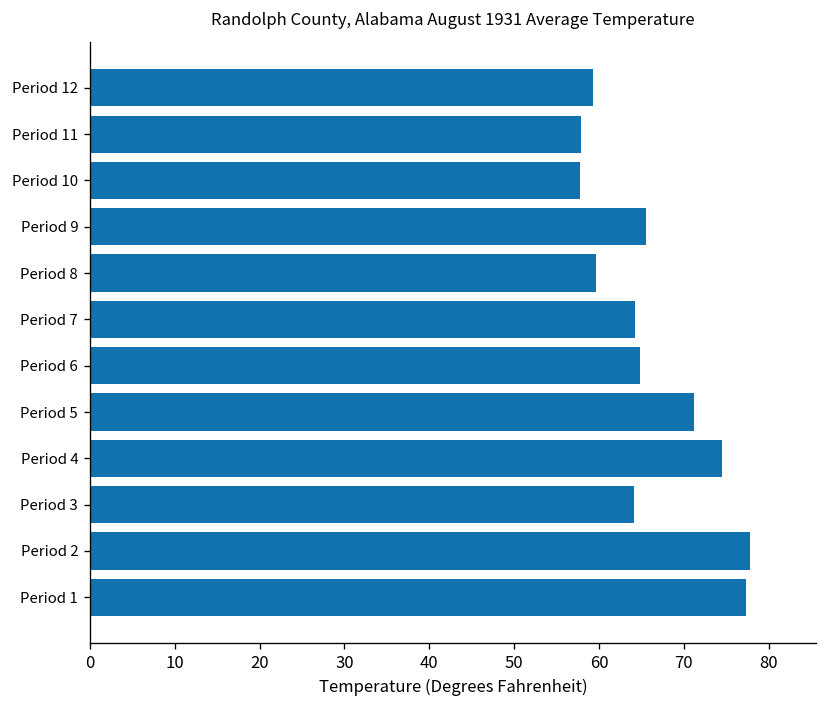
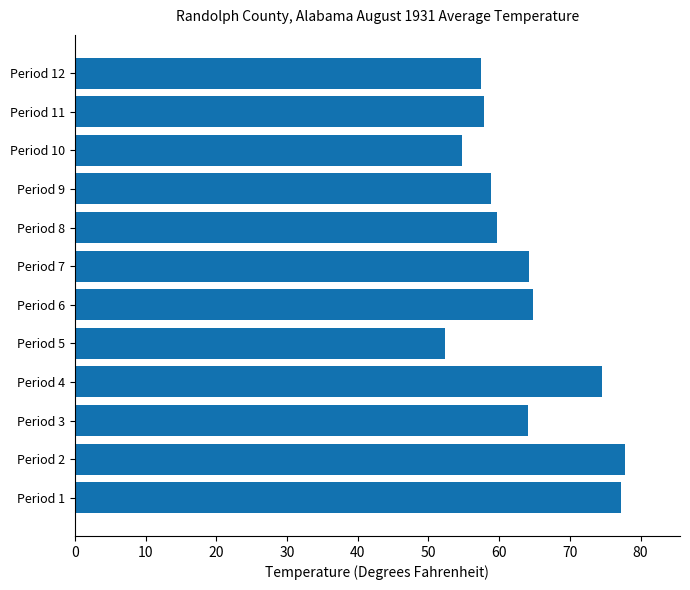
Period 12: 59 -> 57
Period 10: 58 -> 55
Period 9: 66 -> 59
Period 5: 71 -> 52
